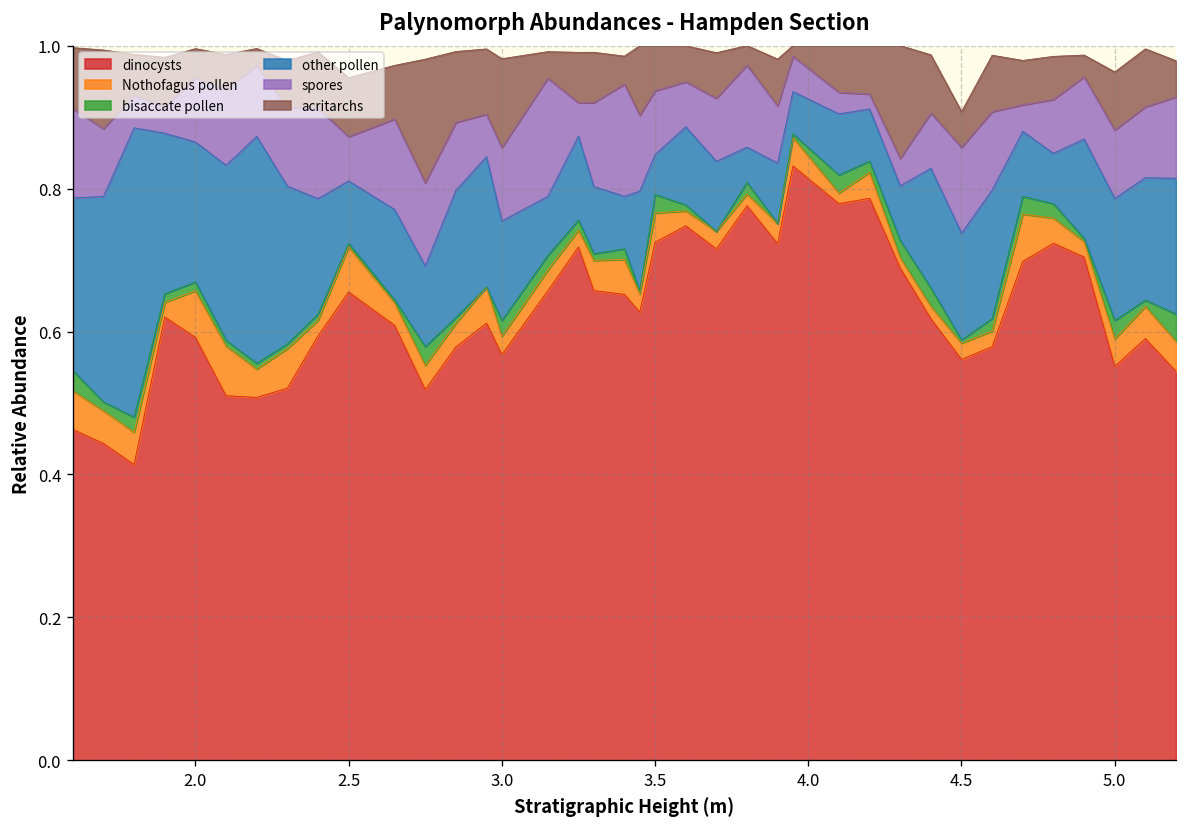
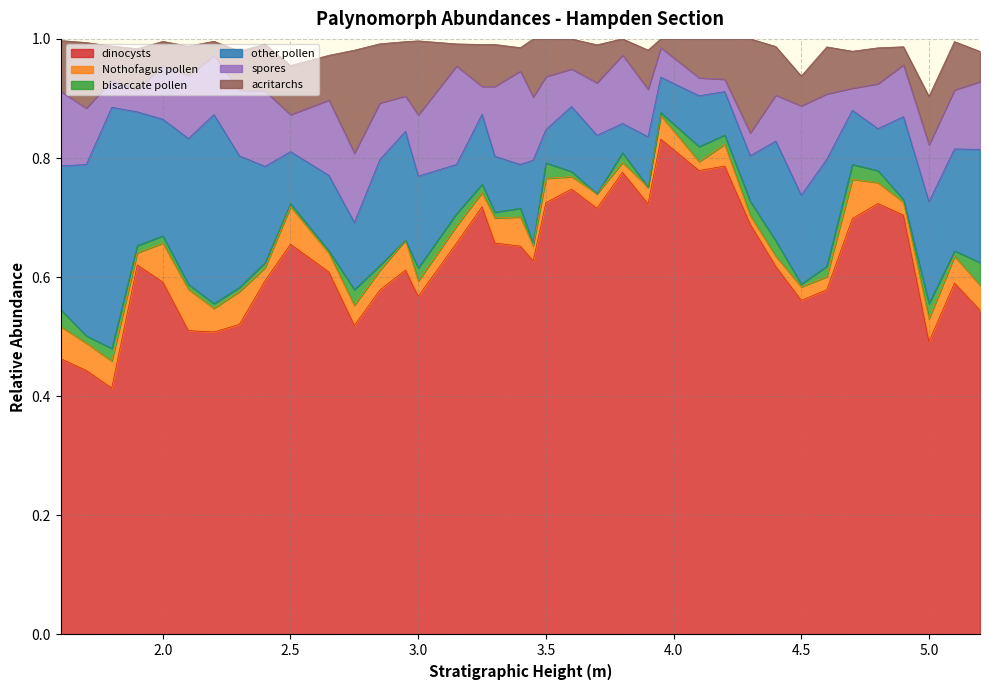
other pollen, 3.0: 0.14 -> 0.15
spores, 4.5: 0.12 -> 0.15
dinocysts, 5.0: 0.55 -> 0.49
